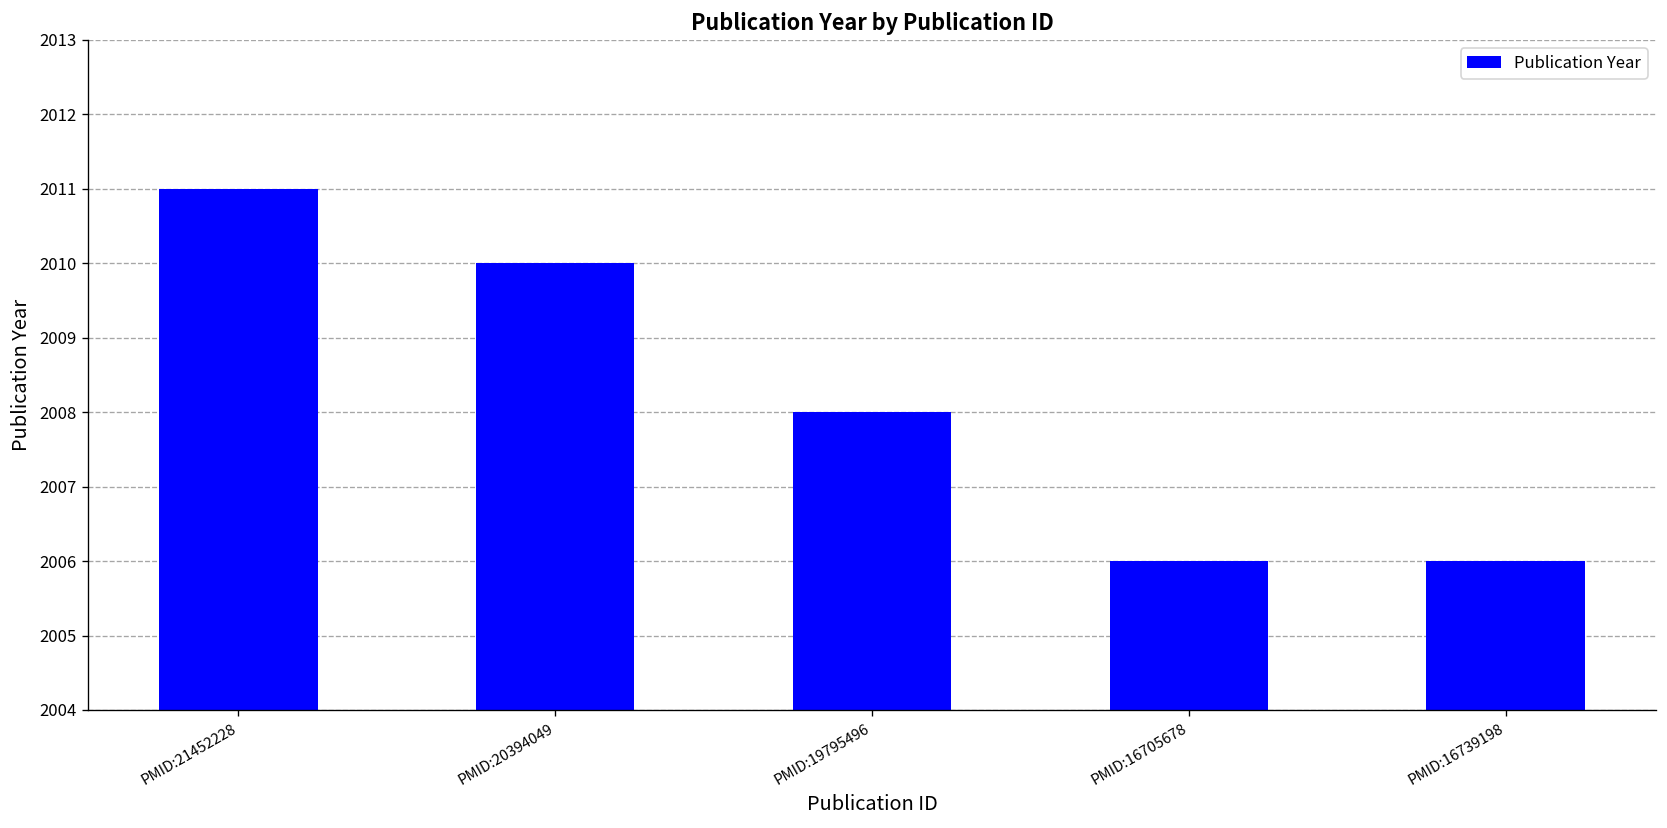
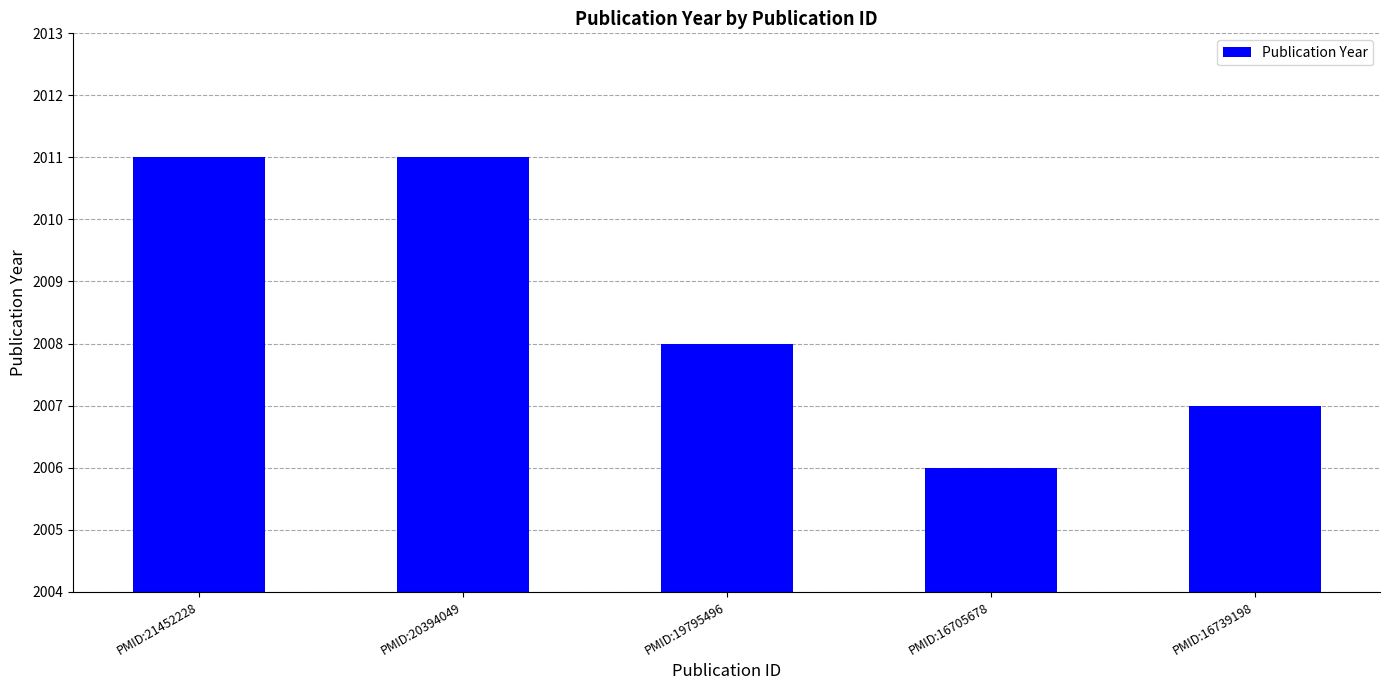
PMID:20394049: 2010 -> 2011
PMID:16739198: 2006 -> 2007
